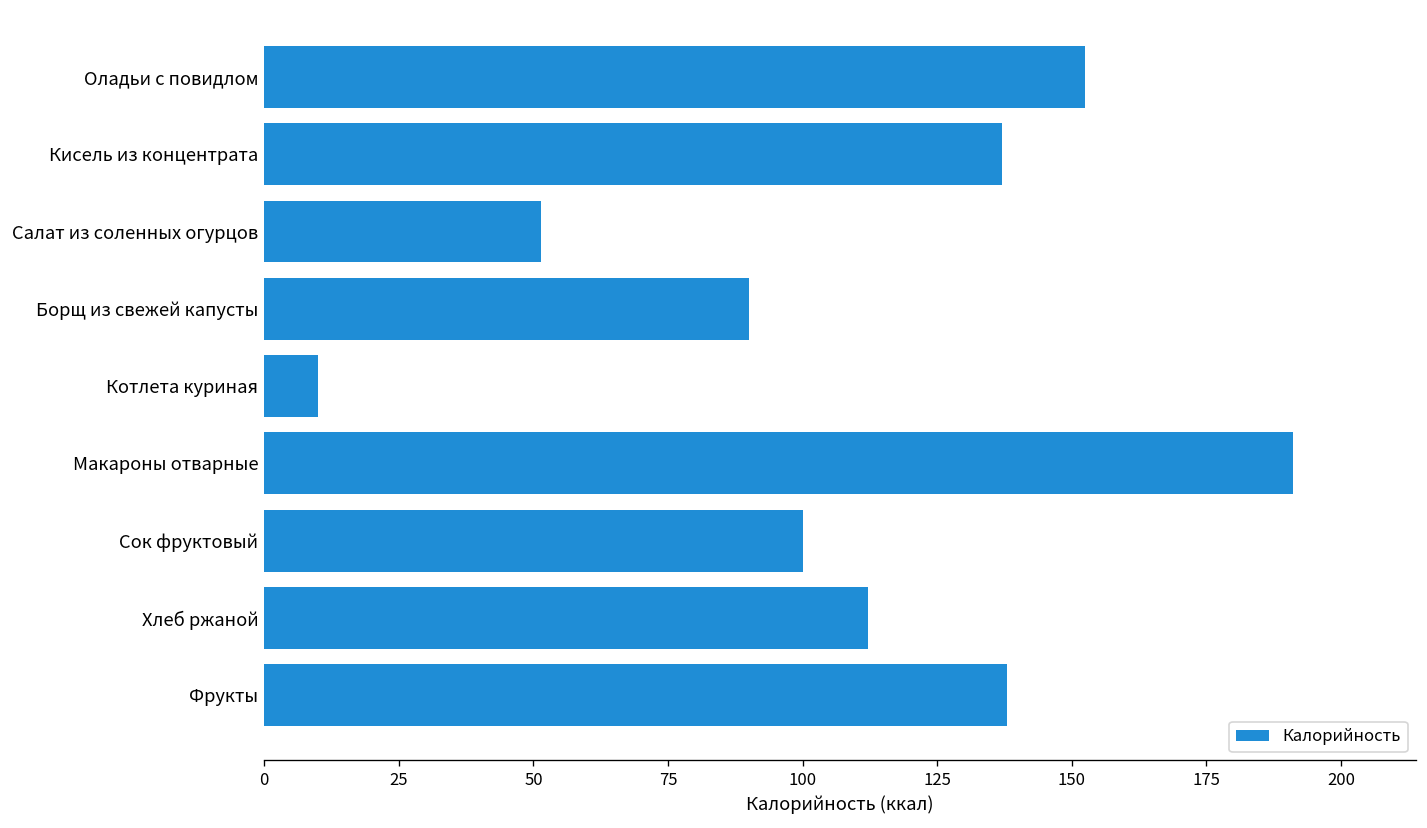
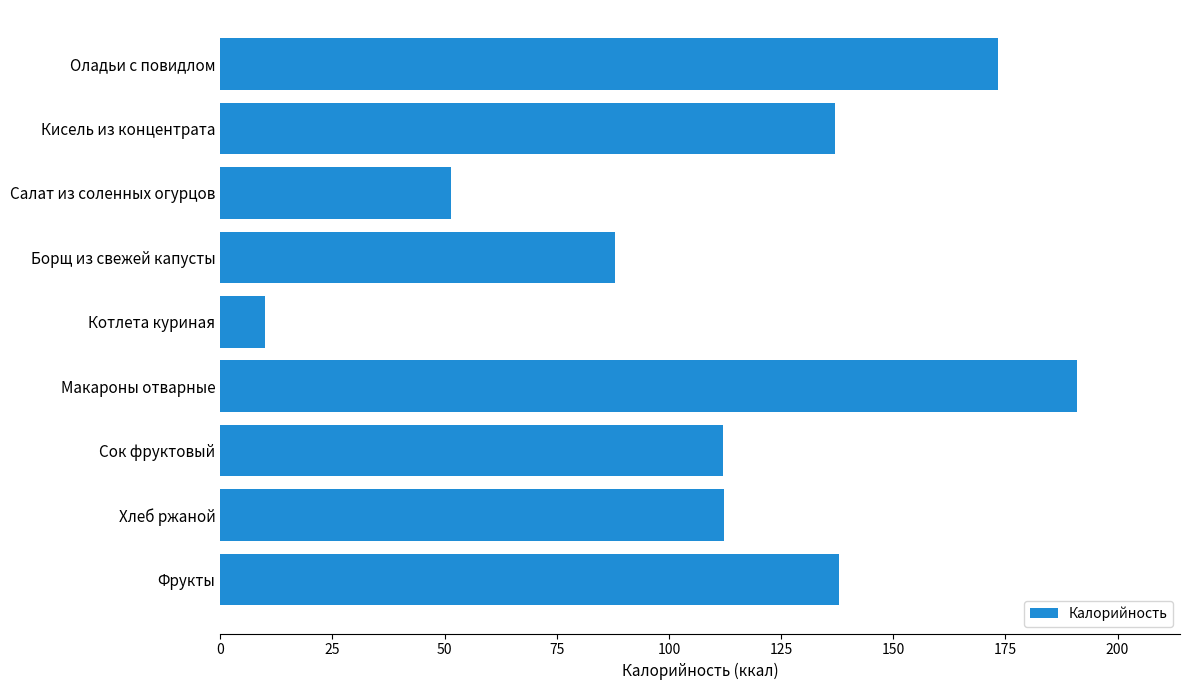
Оладьи с повидлом: 153 -> 173
Борщ из свежей капусты: 90 -> 88
Сок фруктовый: 100 -> 112
